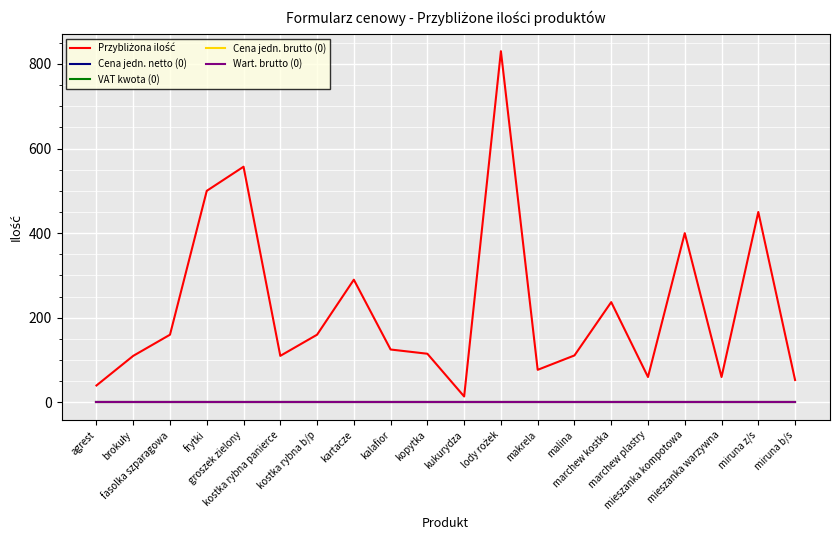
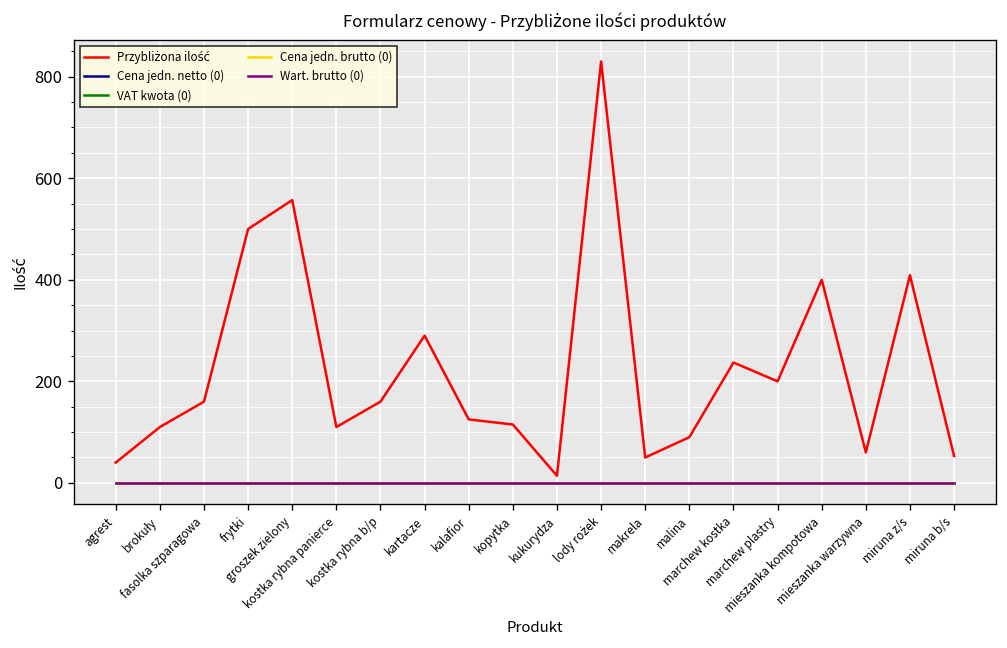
Przybliżona ilość, makrela: 80 -> 50
Przybliżona ilość, malina: 110 -> 90
Przybliżona ilość, marchew plastry: 60 -> 200
Przybliżona ilość, miruna z/s: 450 -> 410
